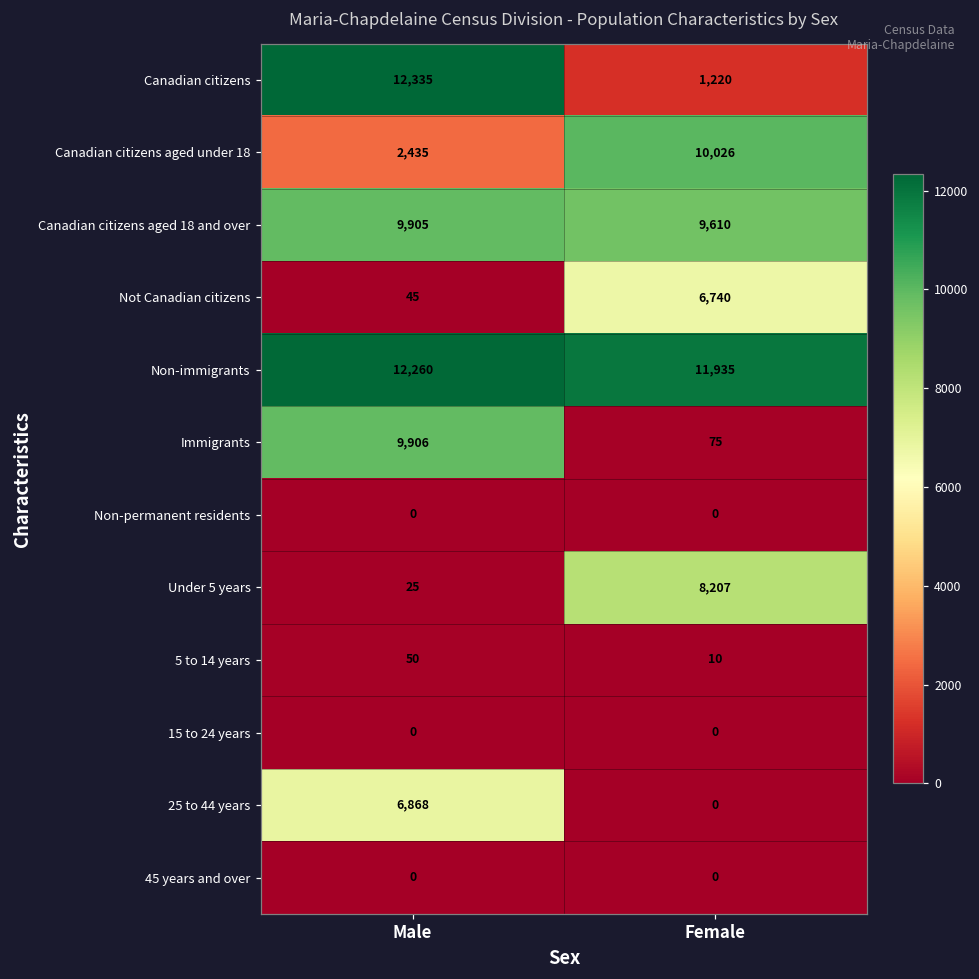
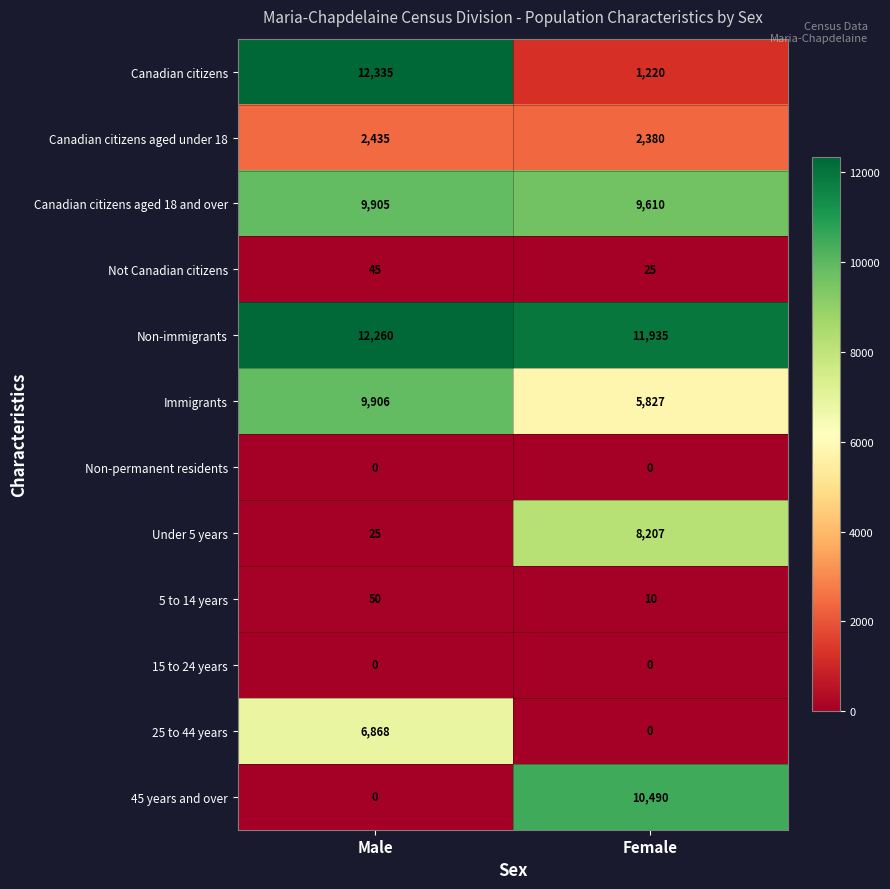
Canadian citizens aged under 18, Female: 10,026 -> 2,380
Not Canadian citizens, Female: 6,740 -> 25
Immigrants, Female: 75 -> 5,827
45 years and over, Female: 0 -> 10,490
